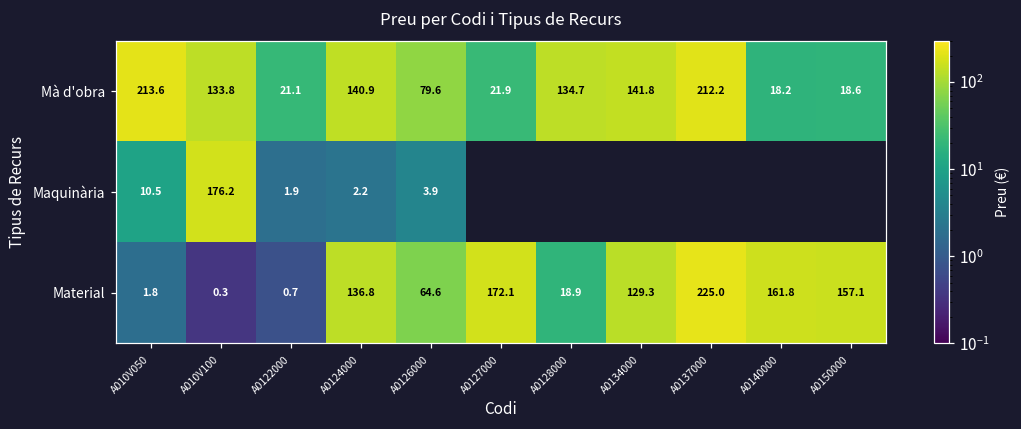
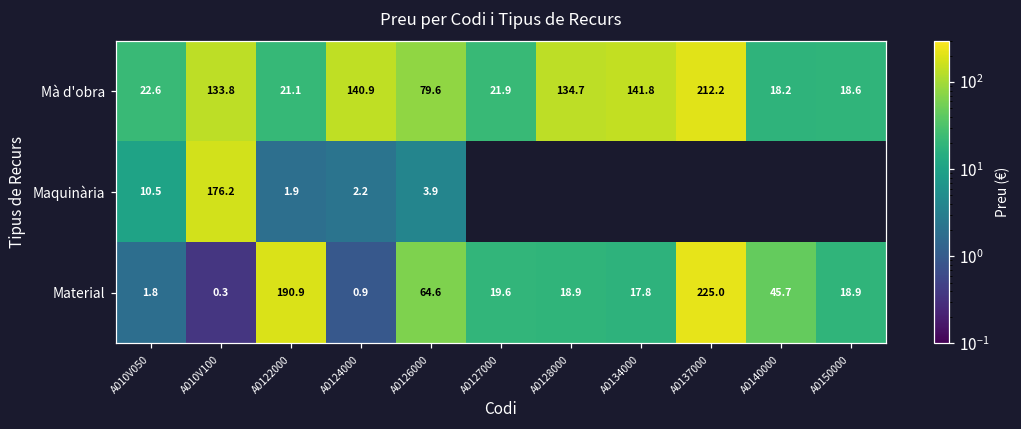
Mà d'obra, A010V050: 213.6 -> 22.6
Material, A0122000: 0.7 -> 190.9
Material, A0124000: 136.8 -> 0.9
Material, A0127000: 172.1 -> 19.6
Material, A0134000: 129.3 -> 17.8
Material, A0140000: 161.8 -> 45.7
Material, A0150000: 157.1 -> 18.9
